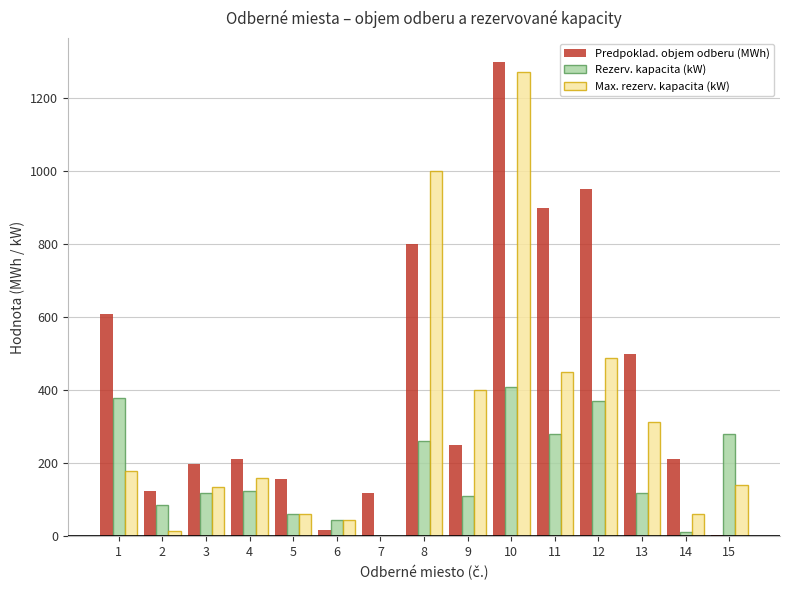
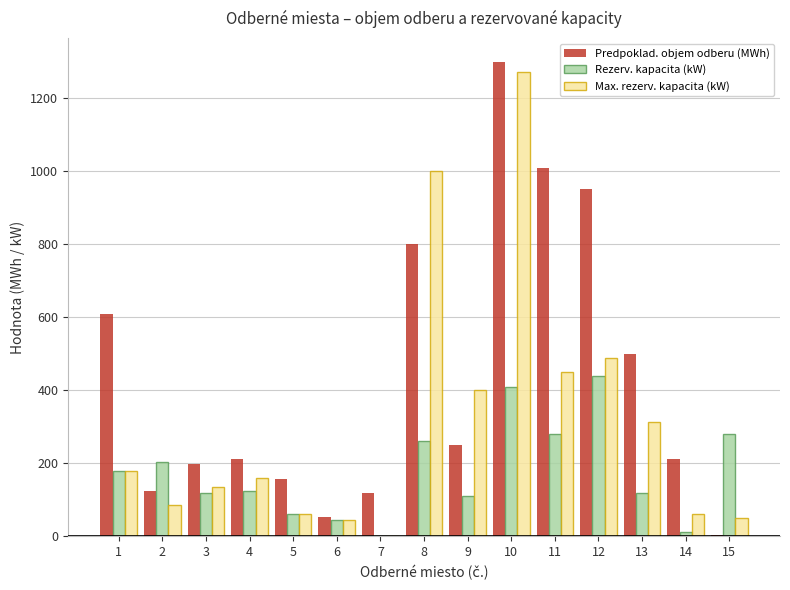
Rezerv. kapacita (kW), 1: 380 -> 180
Rezerv. kapacita (kW), 2: 90 -> 200
Max. rezerv. kapacita (kW), 2: 10 -> 90
Predpoklad. objem odberu (MWh), 6: 20 -> 50
Predpoklad. objem odberu (MWh), 11: 900 -> 1010
Rezerv. kapacita (kW), 12: 370 -> 440
Max. rezerv. kapacita (kW), 15: 140 -> 50
